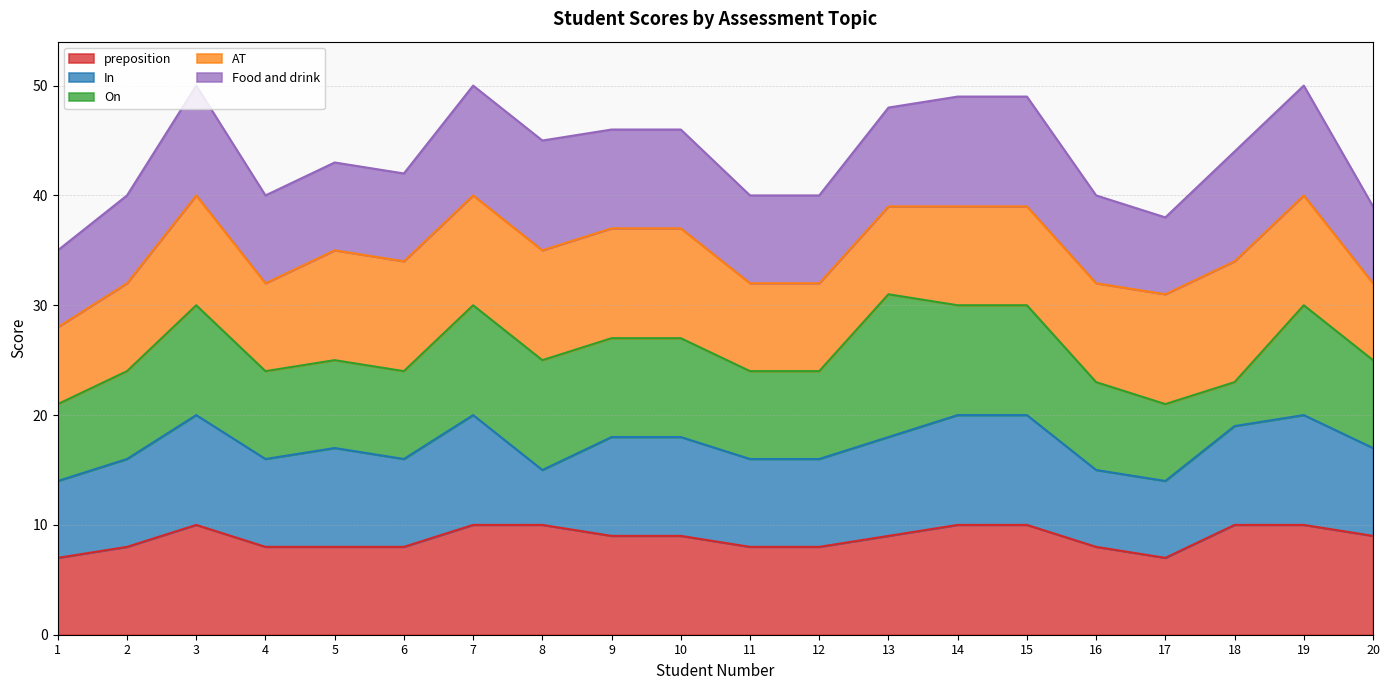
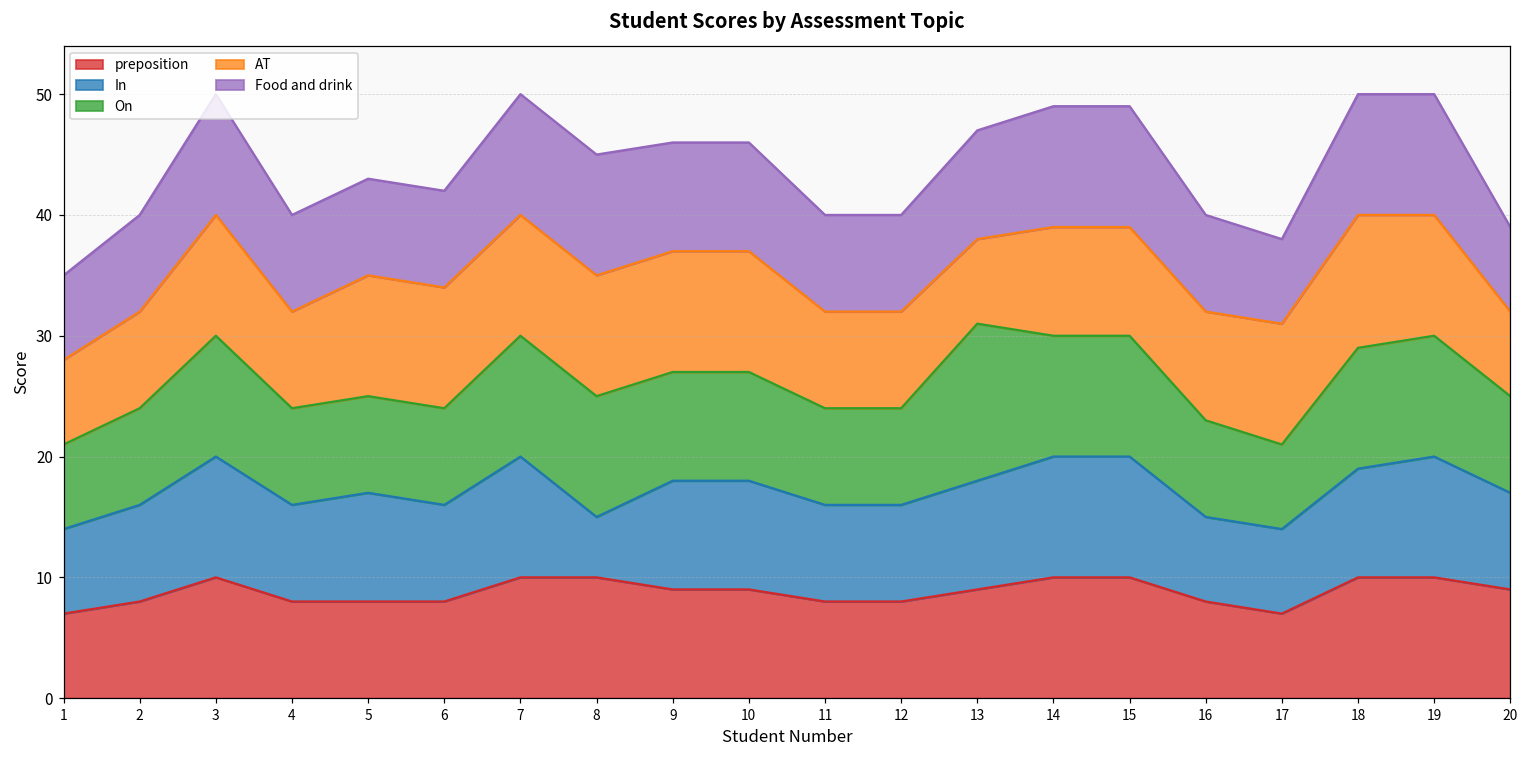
AT, 13: 8 -> 7
On, 18: 4 -> 10
